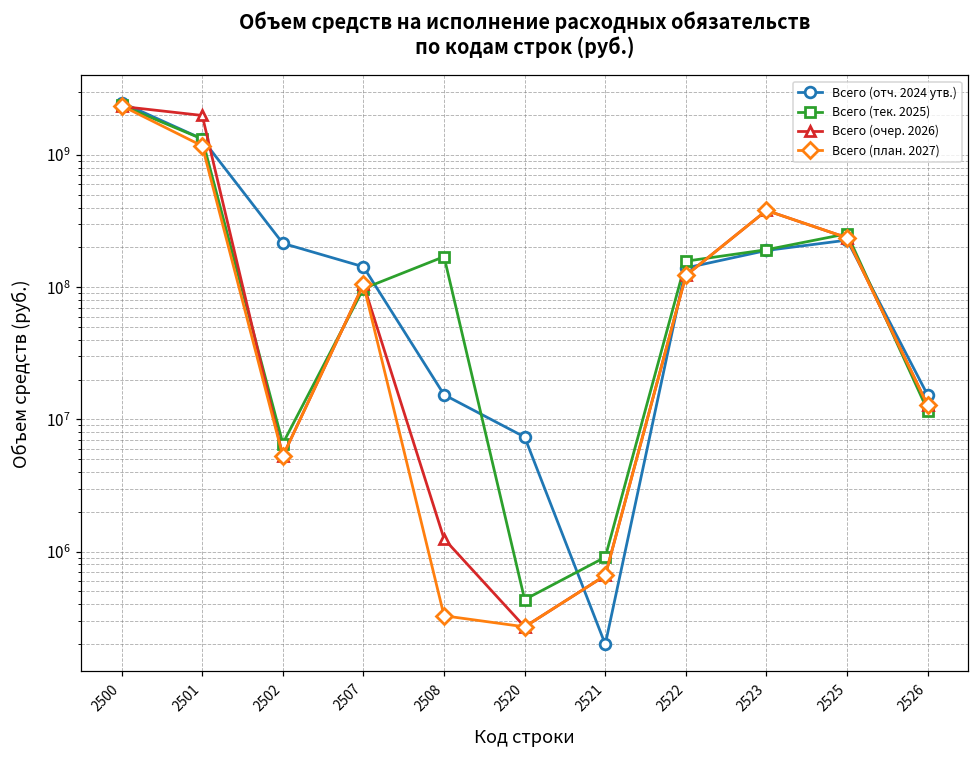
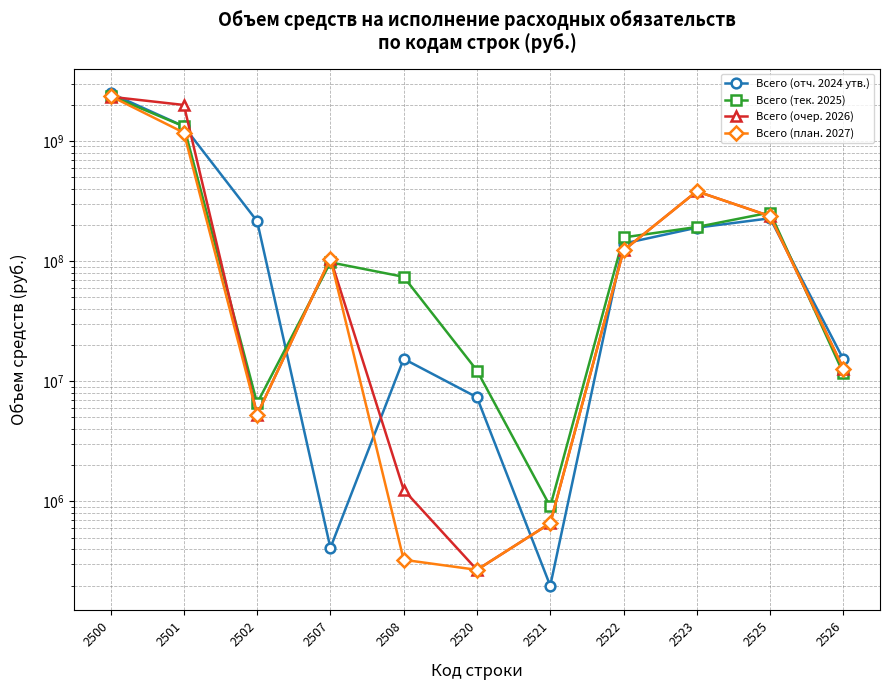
Всего (отч. 2024 утв.), 2507: 140000000 -> 410000
Всего (тек. 2025), 2508: 170000000 -> 70000000
Всего (тек. 2025), 2520: 430000 -> 12000000
